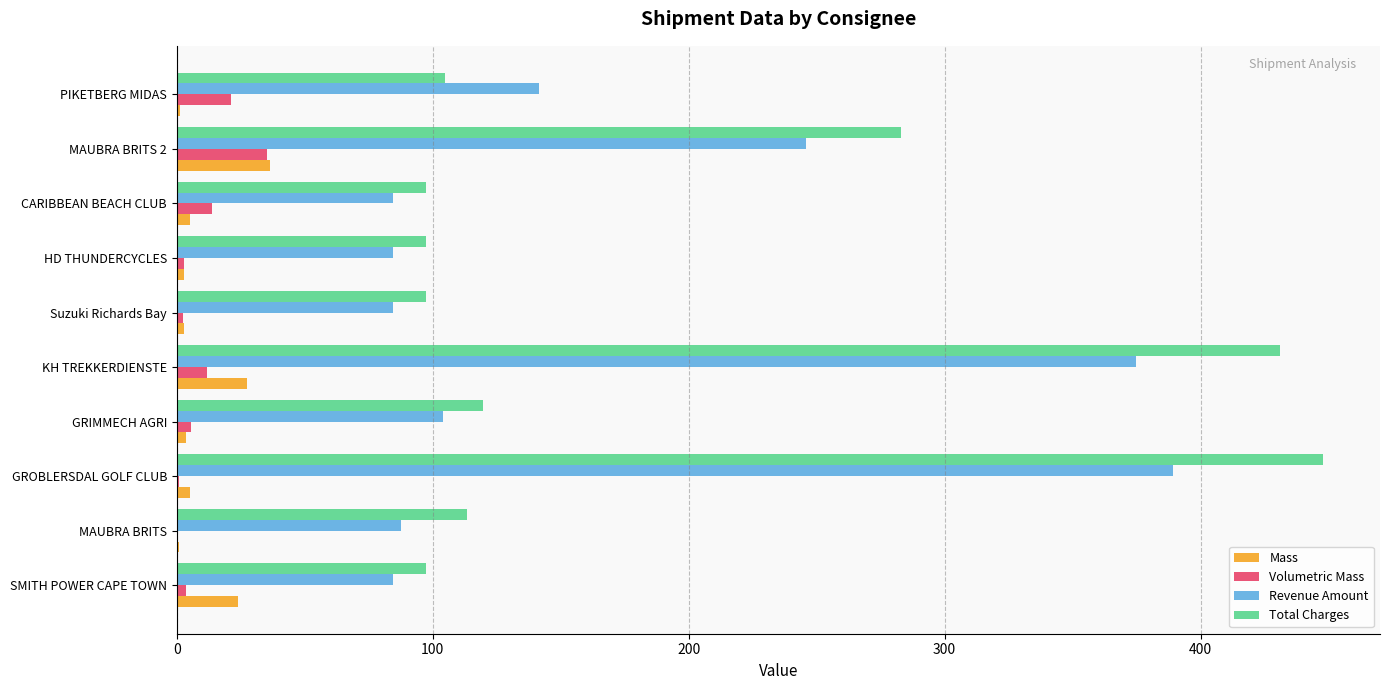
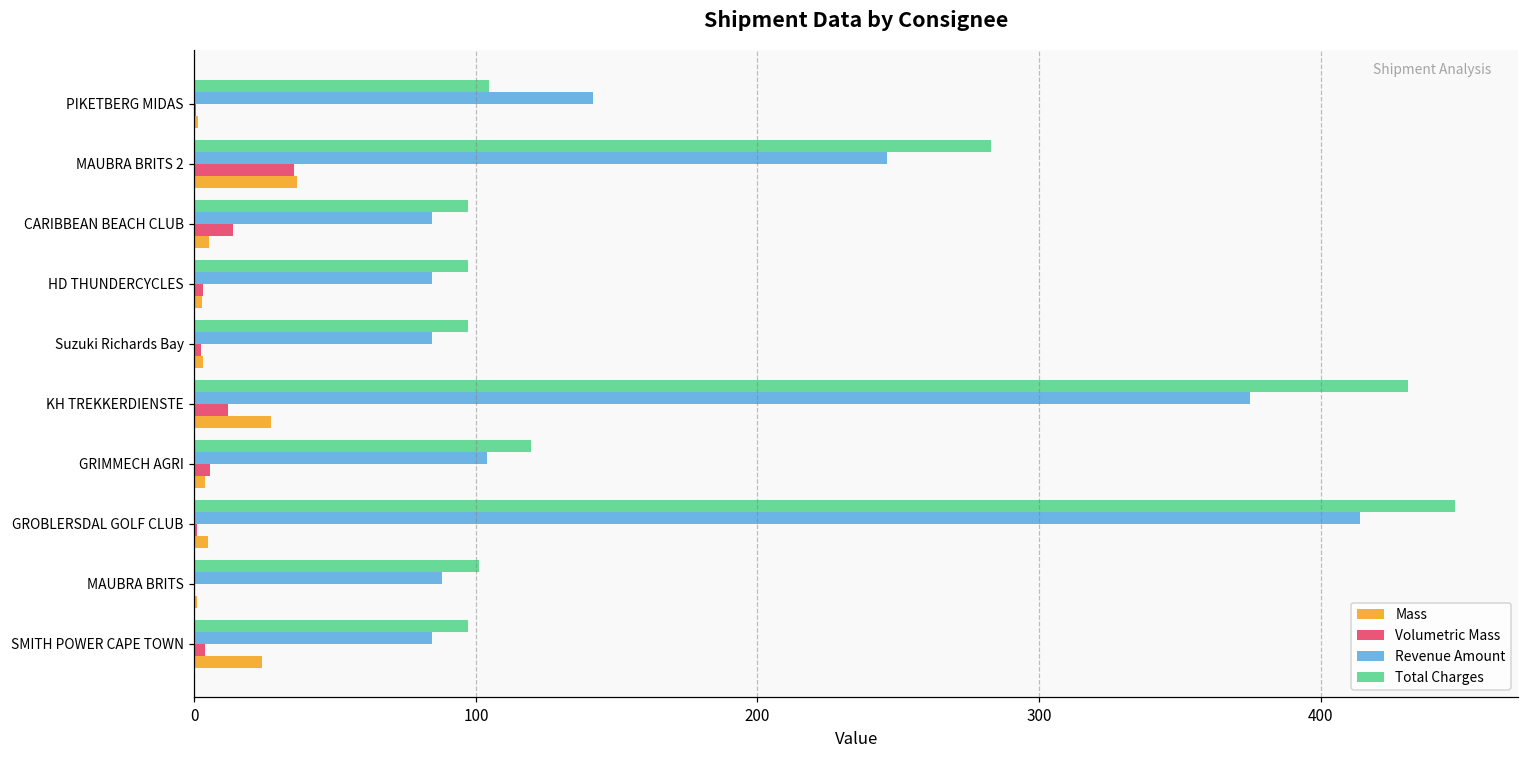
Volumetric Mass, PIKETBERG MIDAS: 21 -> 1
Revenue Amount, GROBLERSDAL GOLF CLUB: 389 -> 414
Total Charges, MAUBRA BRITS: 113 -> 101
